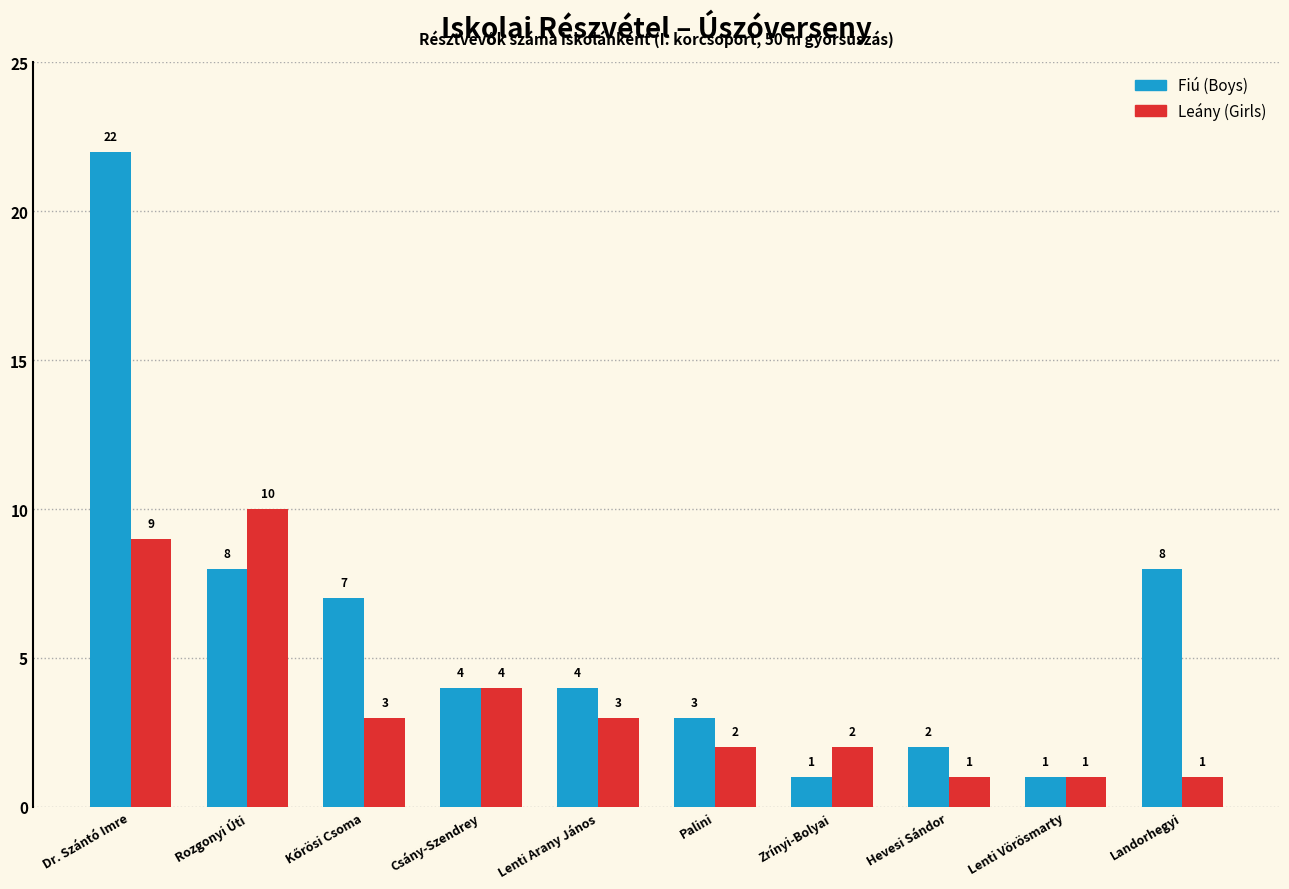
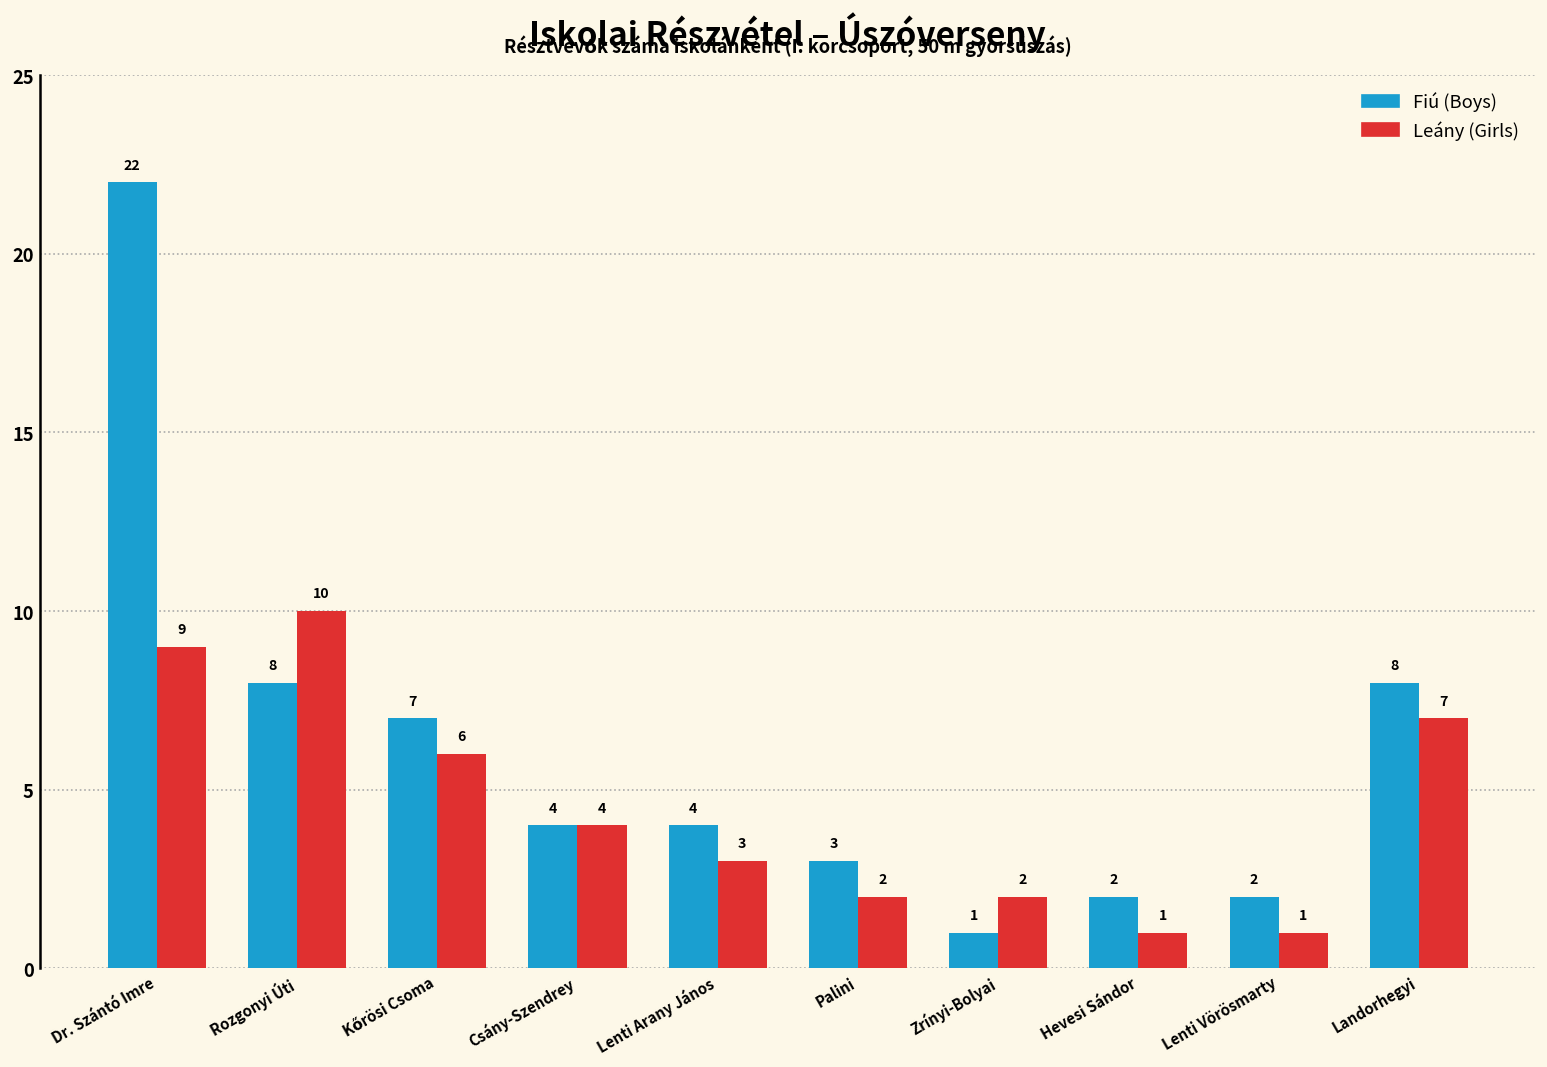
Leány (Girls), Kőrösi Csoma: 3 -> 6
Fiú (Boys), Lenti Vörösmarty: 1 -> 2
Leány (Girls), Landorhegyi: 1 -> 7
